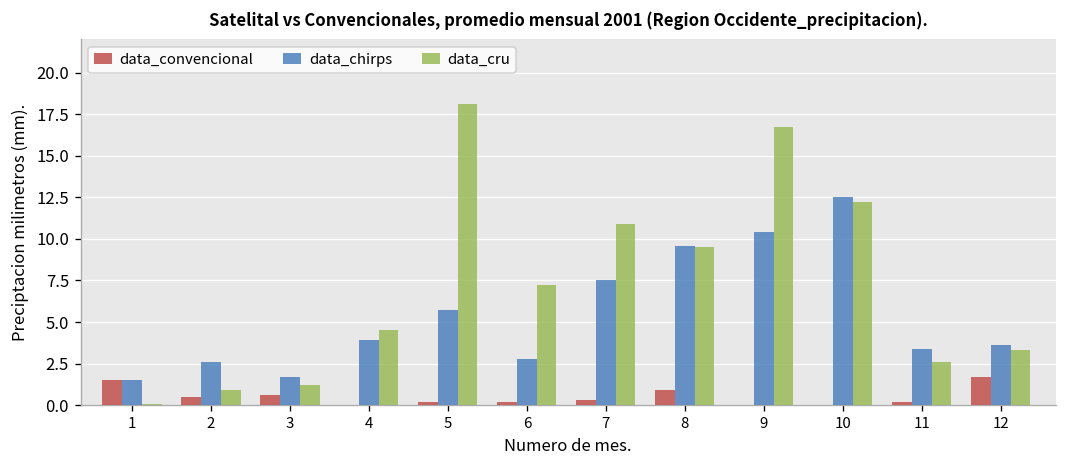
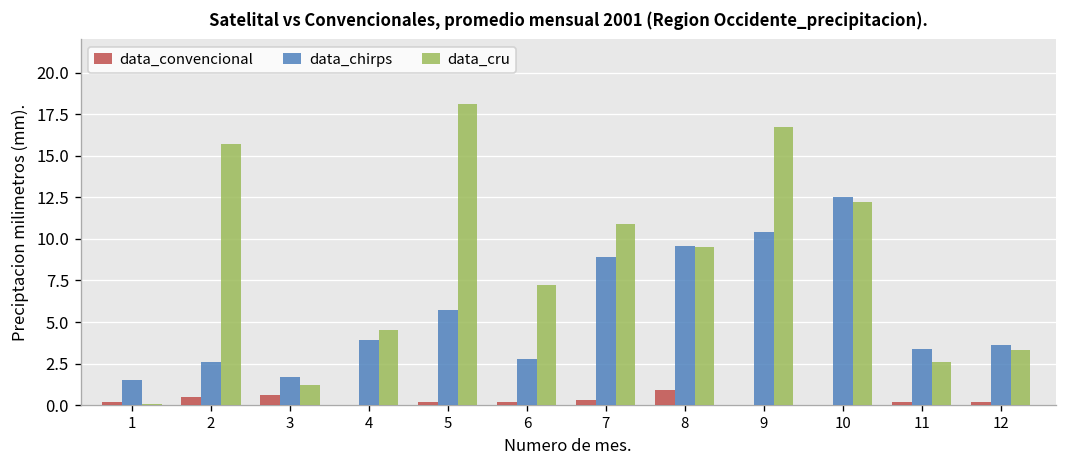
data_convencional, 1: 1.5 -> 0.2
data_cru, 2: 0.9 -> 15.7
data_chirps, 7: 7.5 -> 8.9
data_convencional, 12: 1.7 -> 0.2
